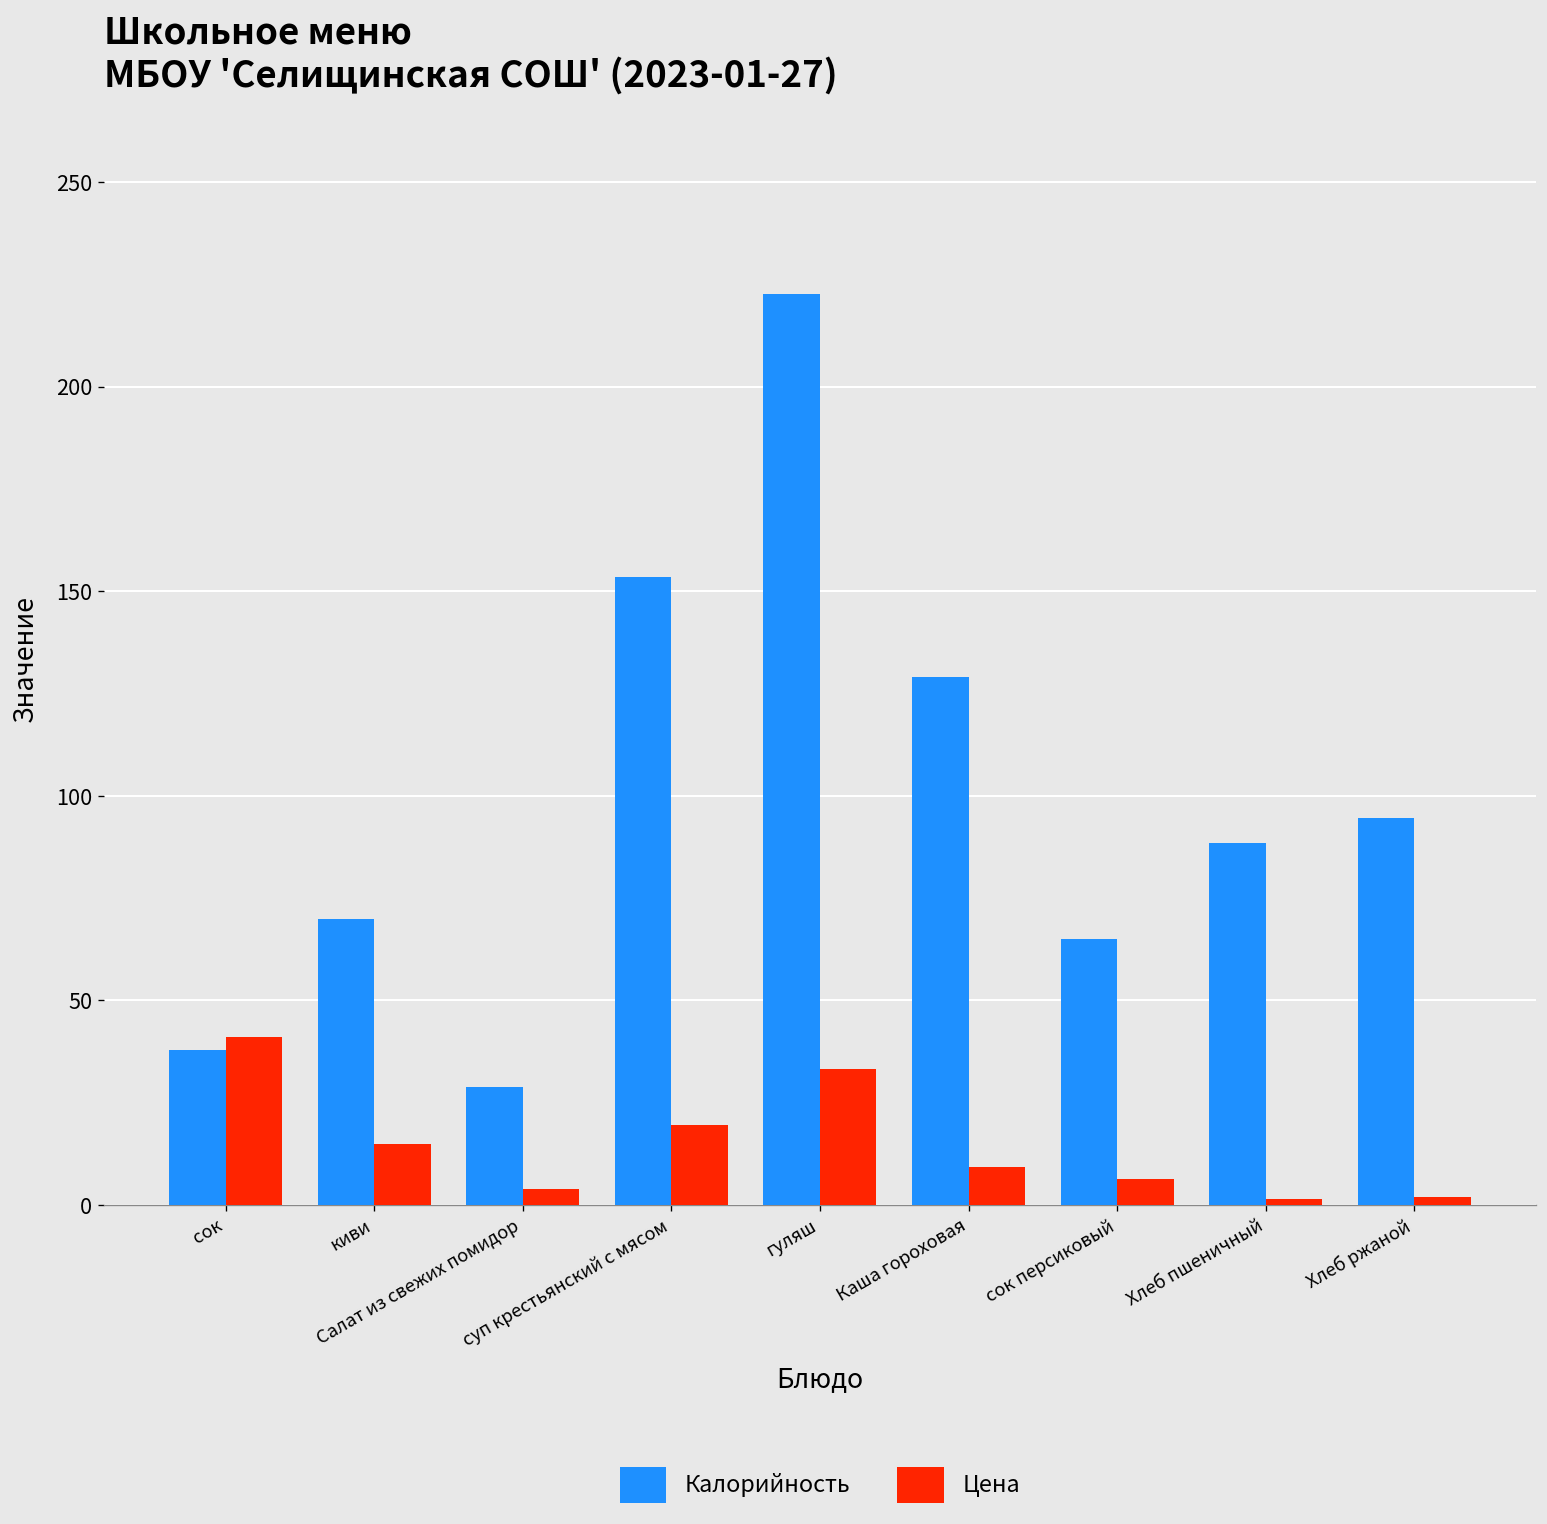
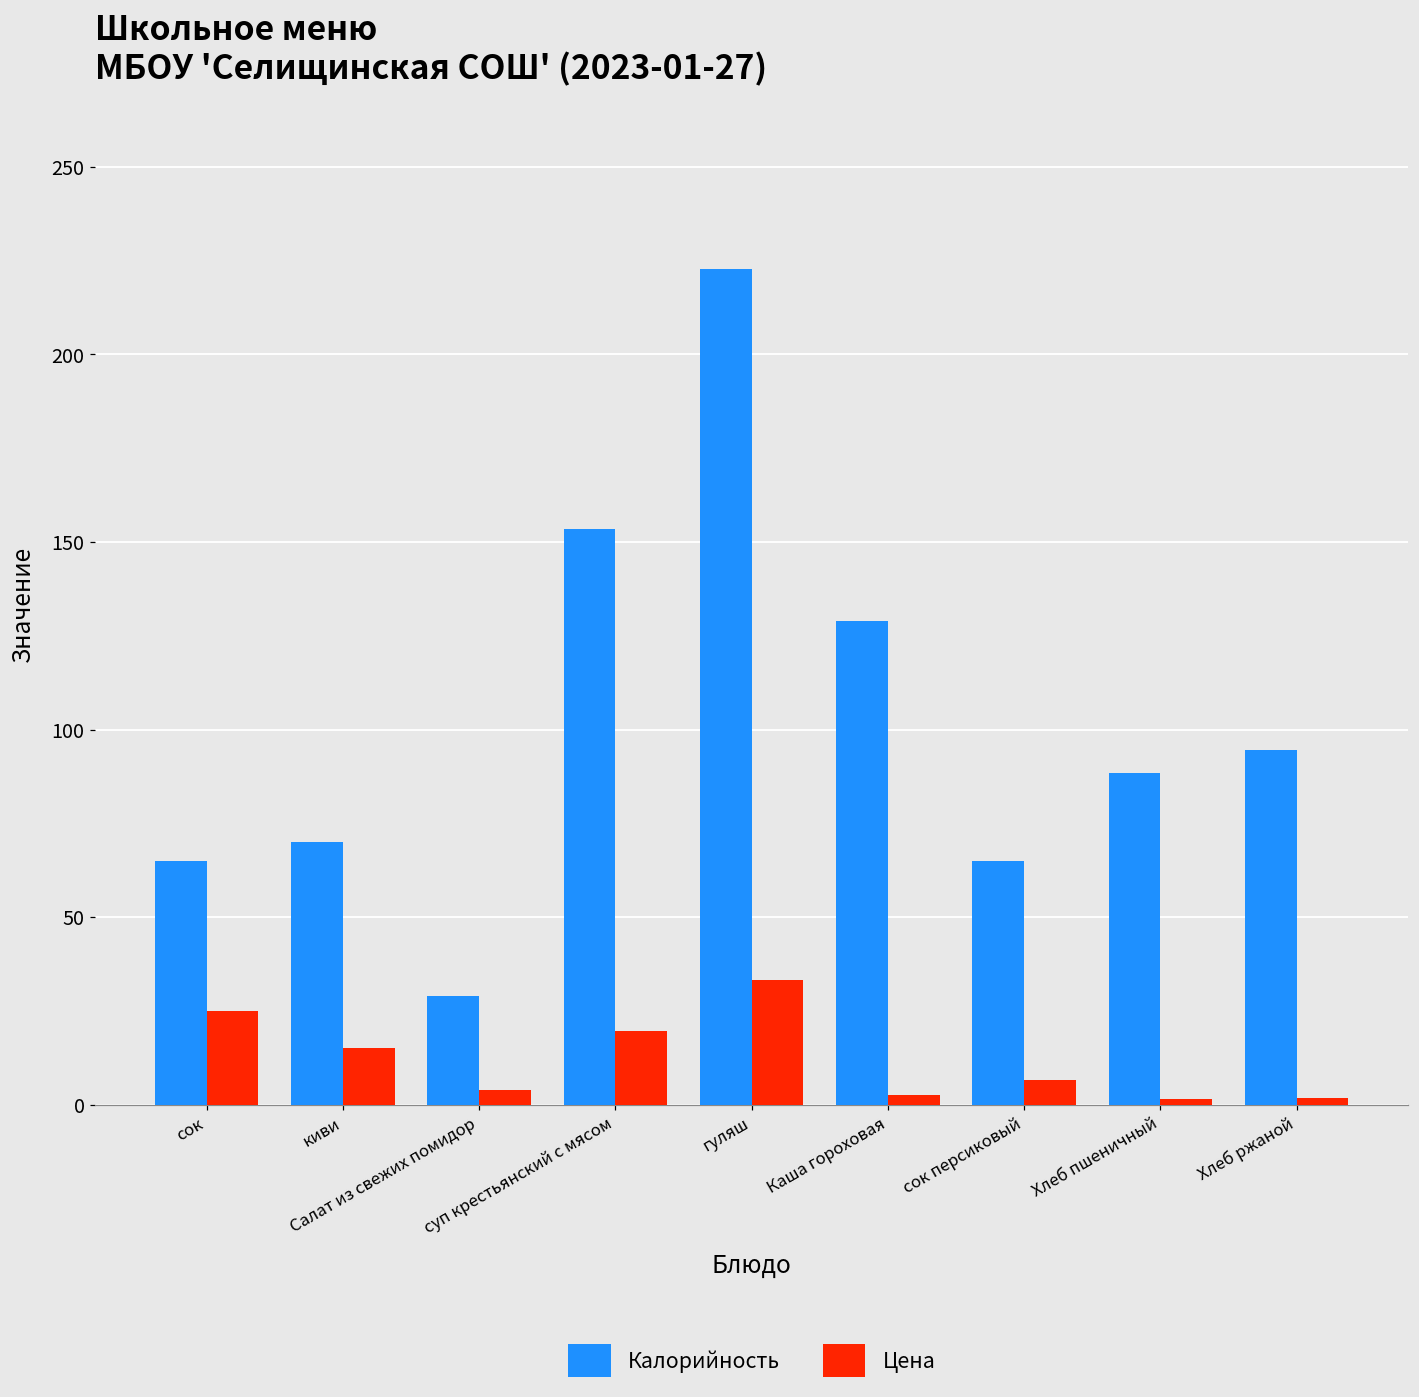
Калорийность, сок: 38 -> 65
Цена, сок: 41 -> 25
Цена, Каша гороховая: 9 -> 3
